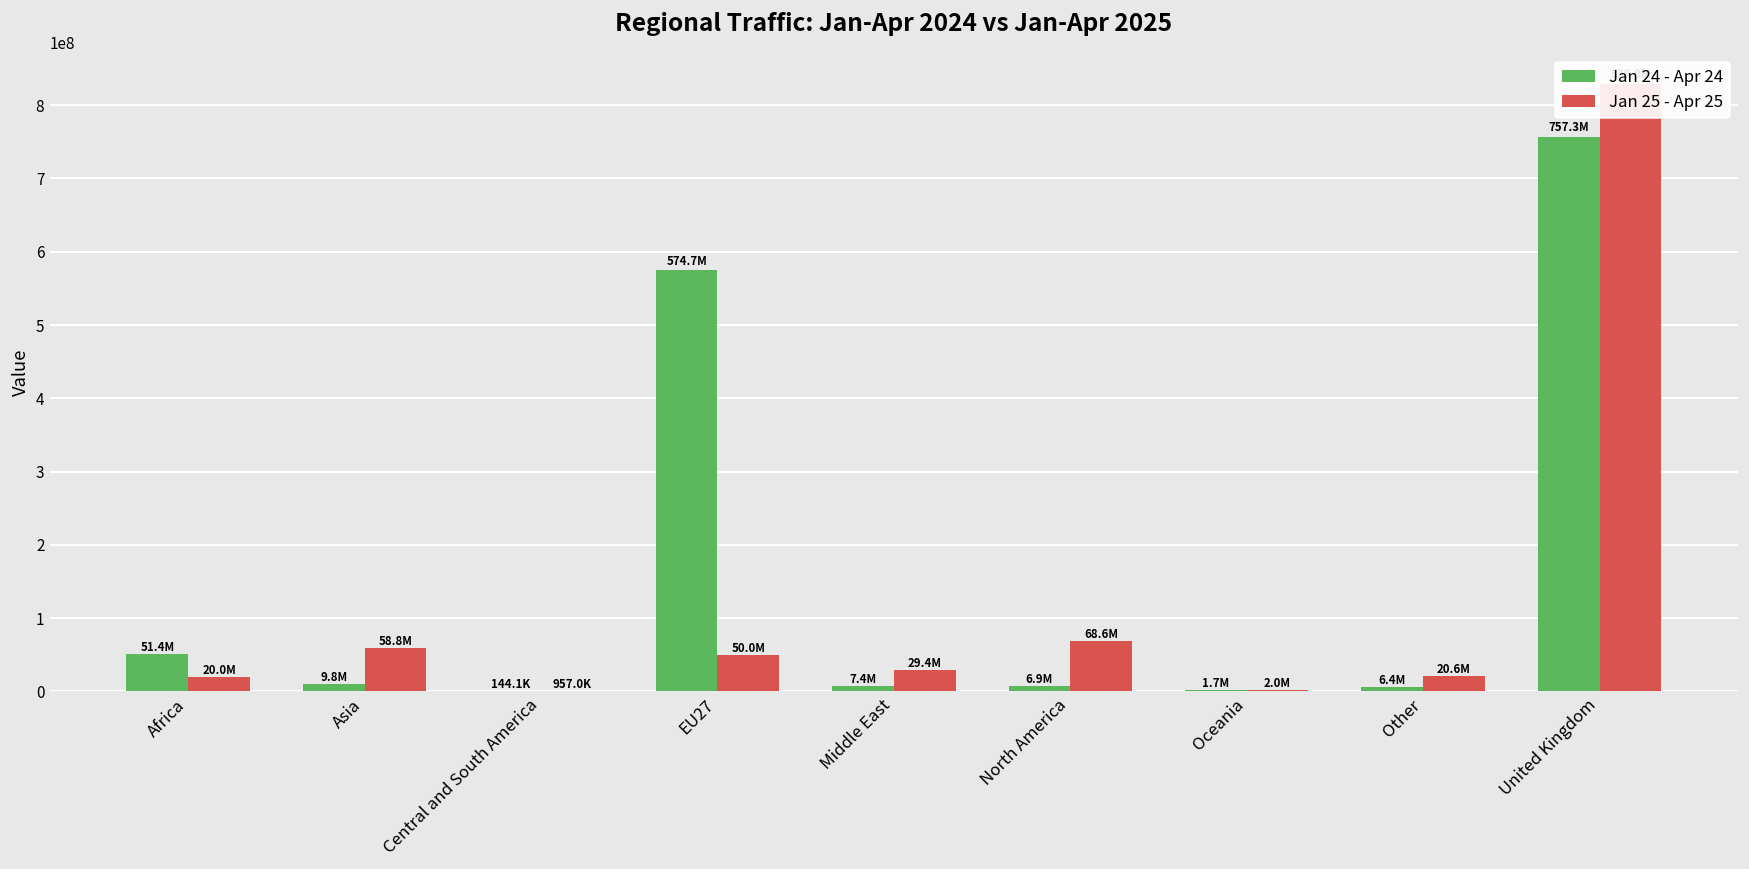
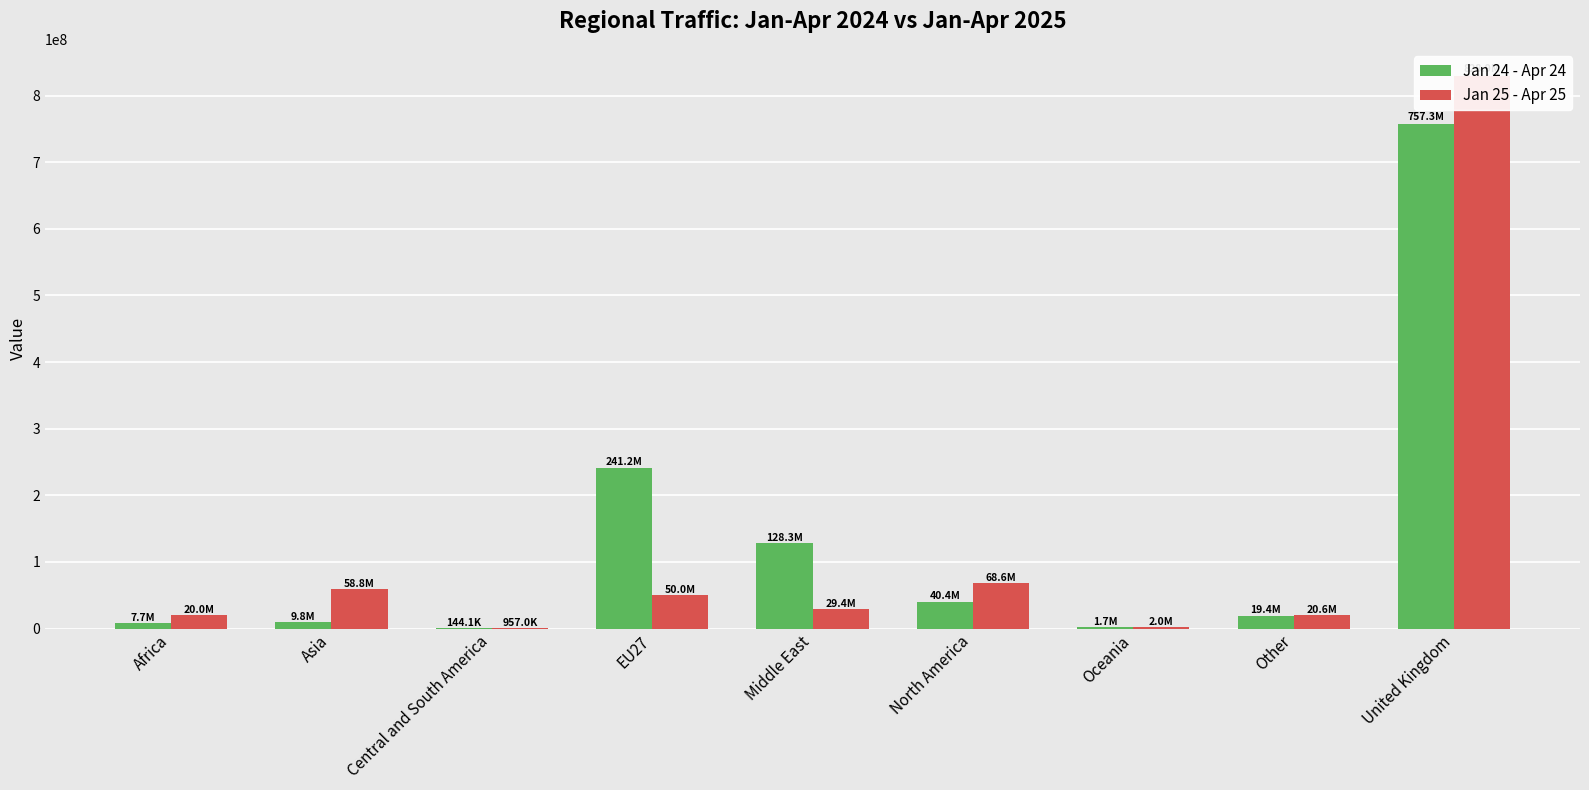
Jan 24 - Apr 24, Africa: 51.4M -> 7.7M
Jan 24 - Apr 24, EU27: 574.7M -> 241.2M
Jan 24 - Apr 24, Middle East: 7.4M -> 128.3M
Jan 24 - Apr 24, North America: 6.9M -> 40.4M
Jan 24 - Apr 24, Other: 6.4M -> 19.4M
